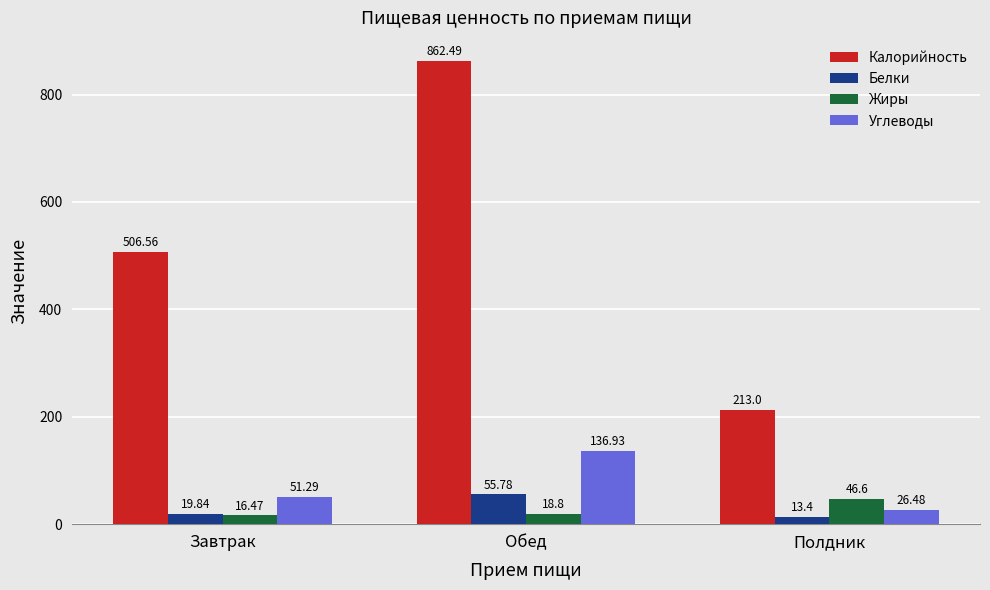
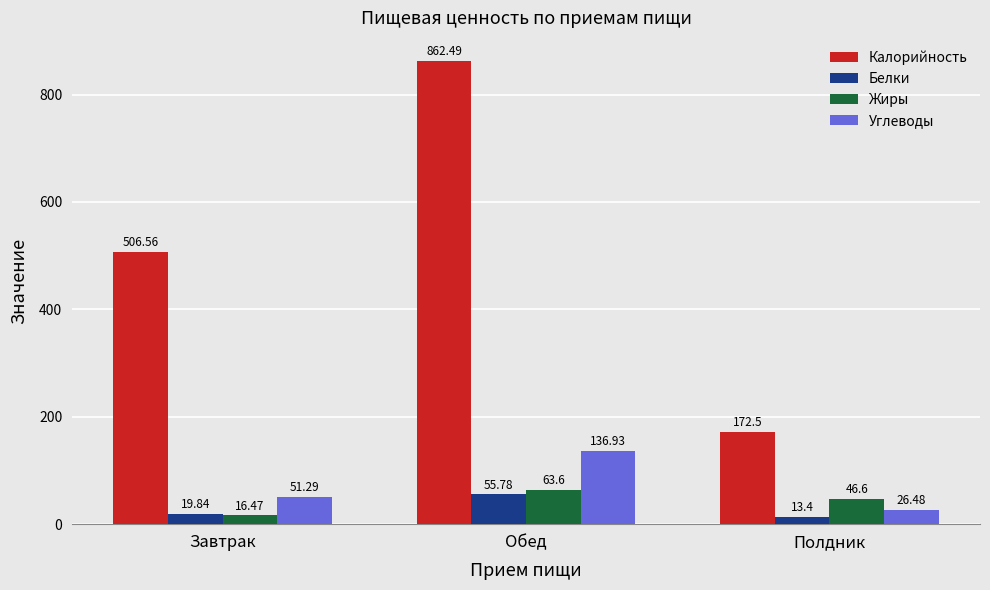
Жиры, Обед: 18.8 -> 63.6
Калорийность, Полдник: 213.0 -> 172.5
